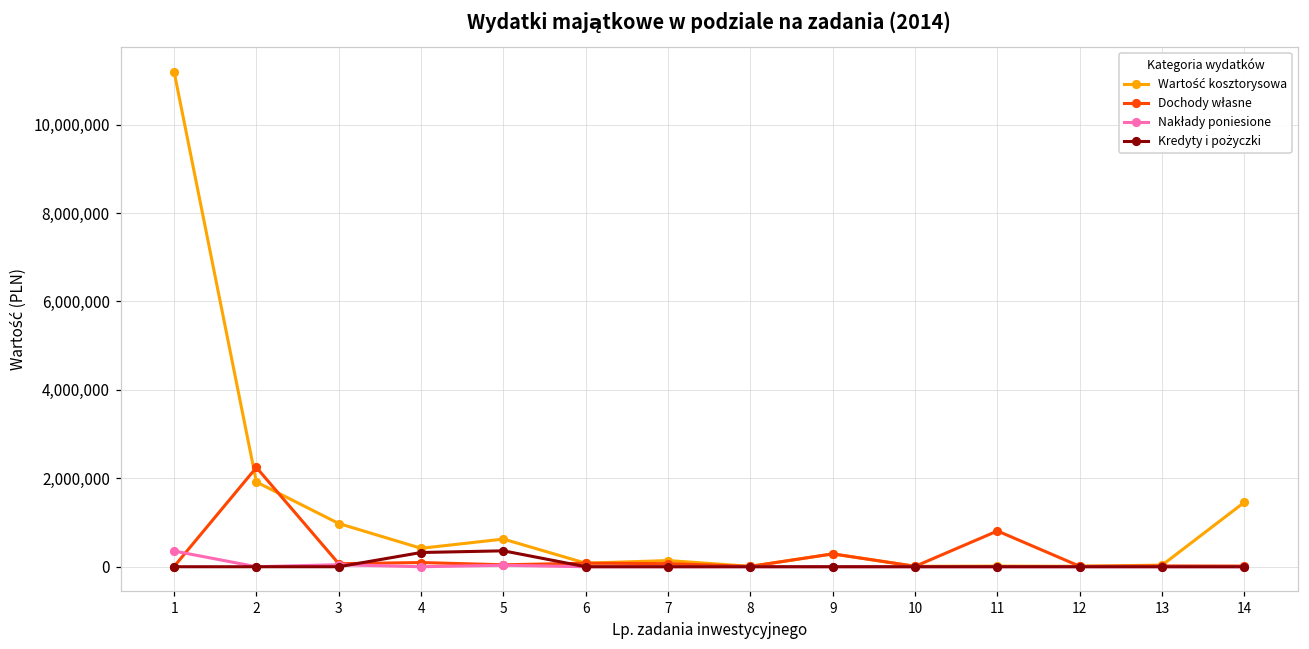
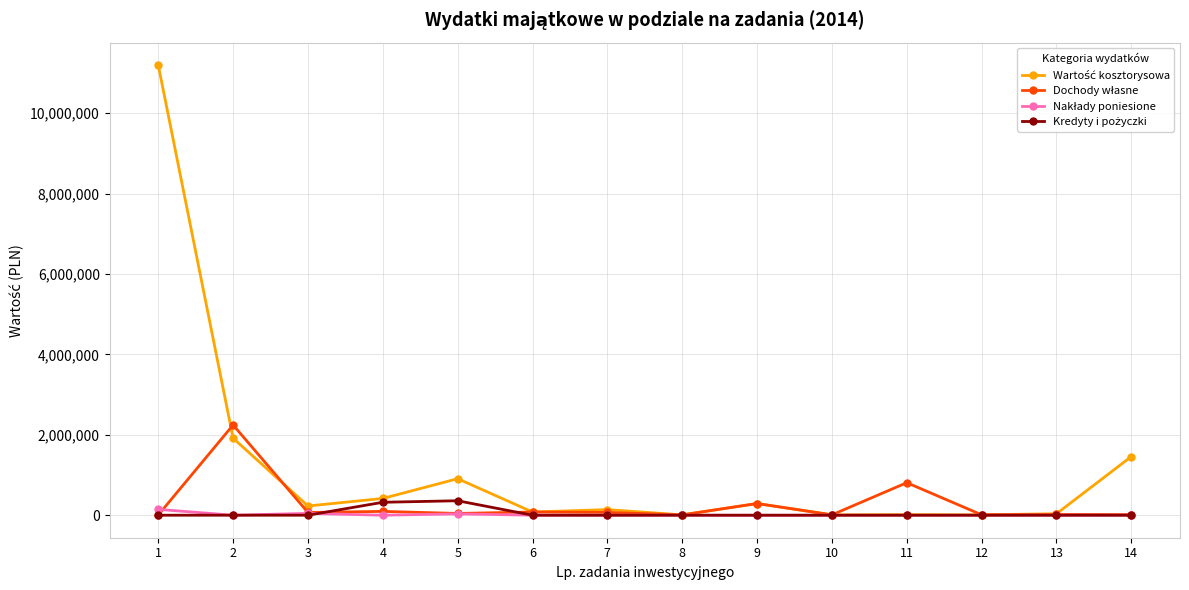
Nakłady poniesione, 1: 400,000 -> 100,000
Wartość kosztorysowa, 3: 1,000,000 -> 200,000
Wartość kosztorysowa, 5: 600,000 -> 900,000
